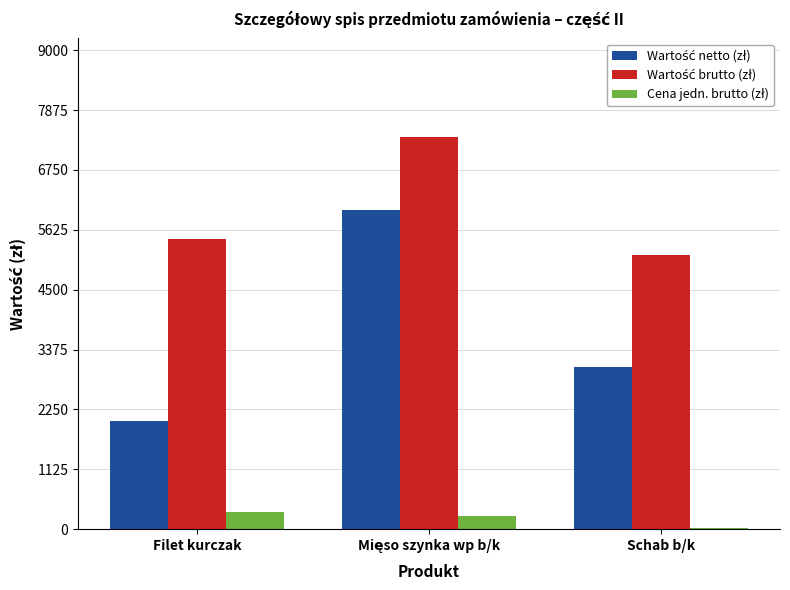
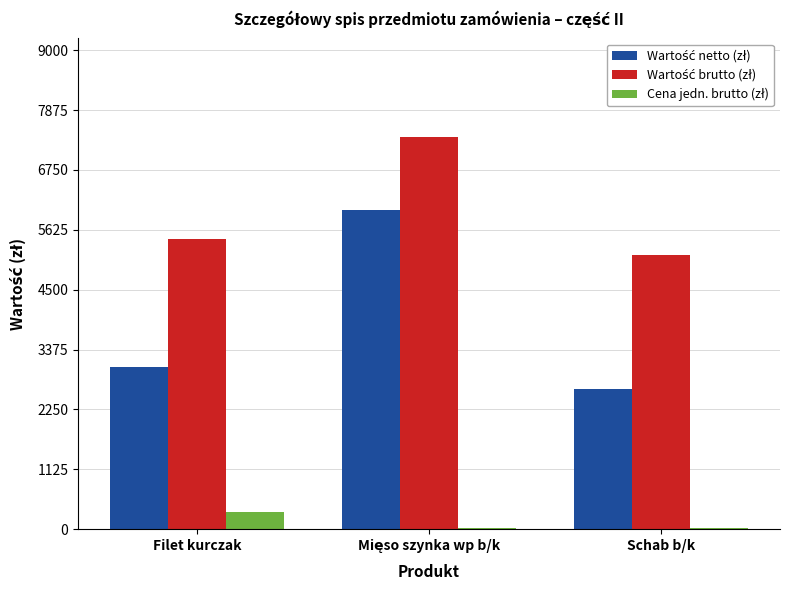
Wartość netto (zł), Filet kurczak: 2000 -> 3000
Cena jedn. brutto (zł), Mięso szynka wp b/k: 200 -> 0
Wartość netto (zł), Schab b/k: 3000 -> 2600
